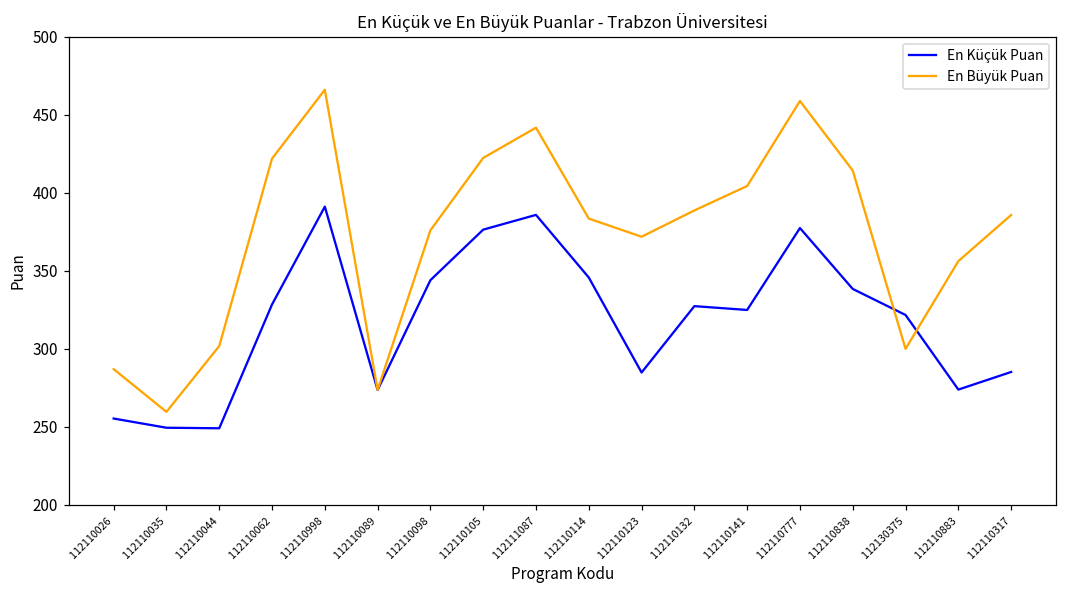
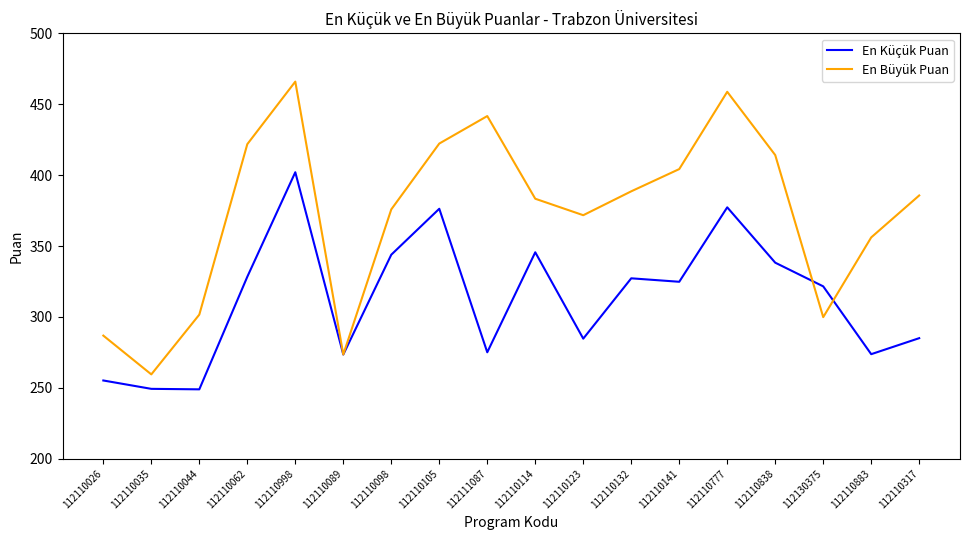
En Küçük Puan, 112110998: 391 -> 402
En Küçük Puan, 112111087: 386 -> 275
